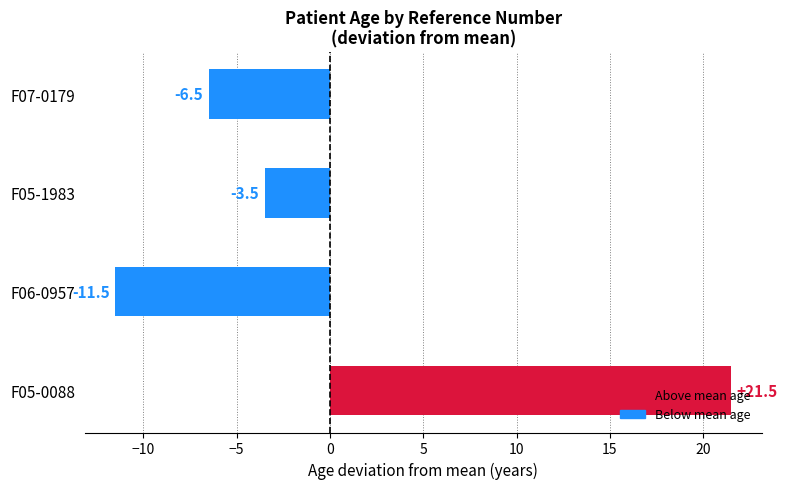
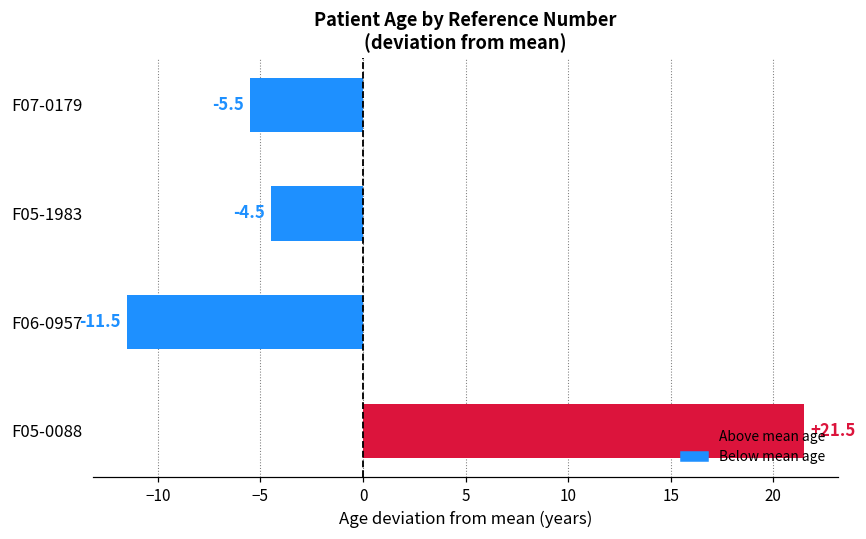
F07-0179: -6.5 -> -5.5
F05-1983: -3.5 -> -4.5
